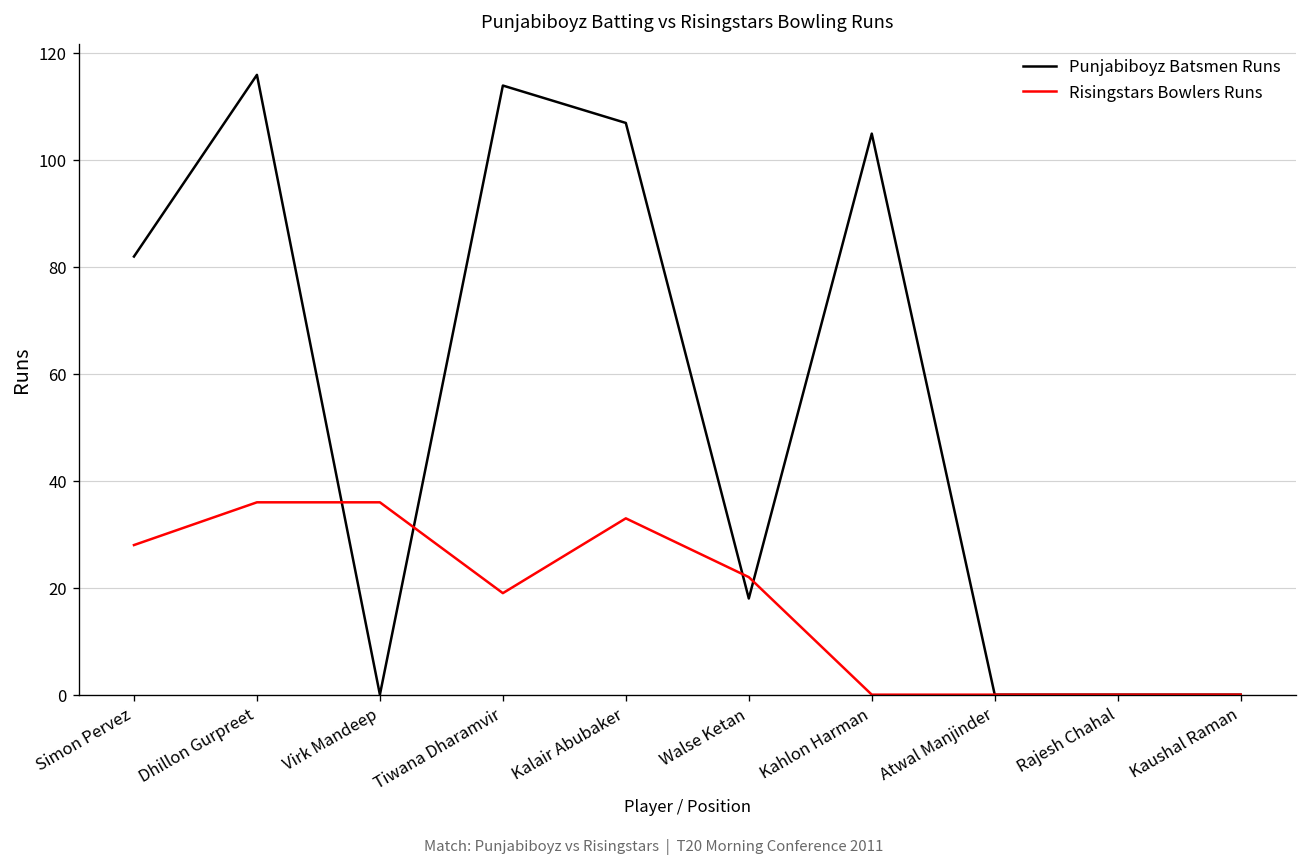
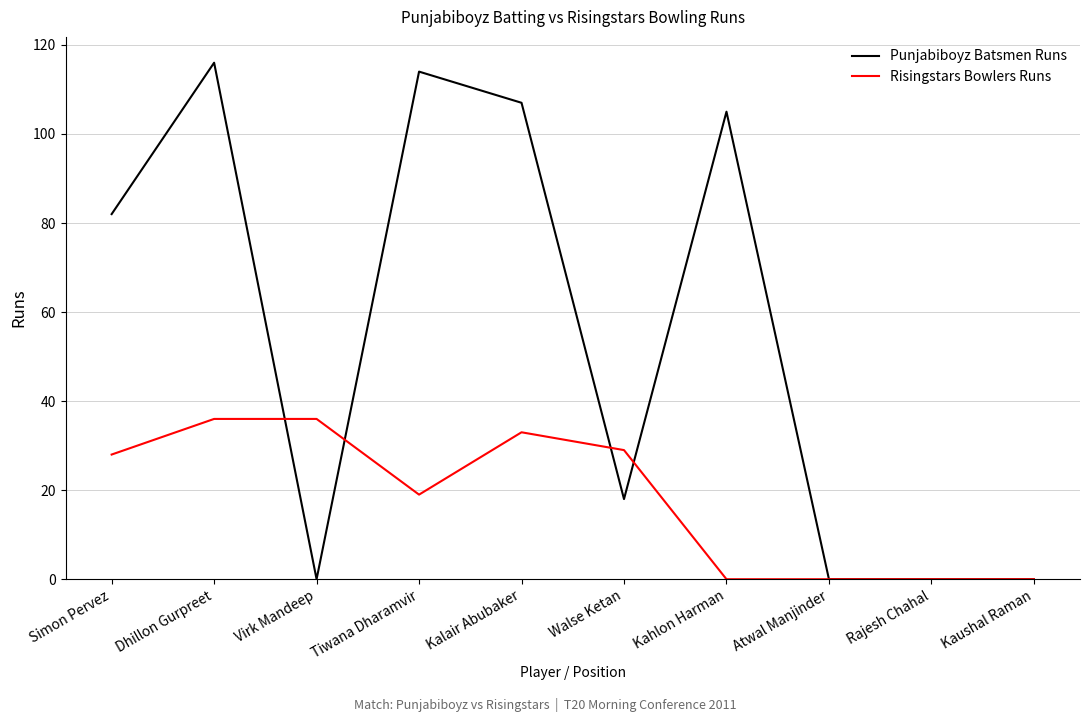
Risingstars Bowlers Runs, Walse Ketan: 22 -> 29
